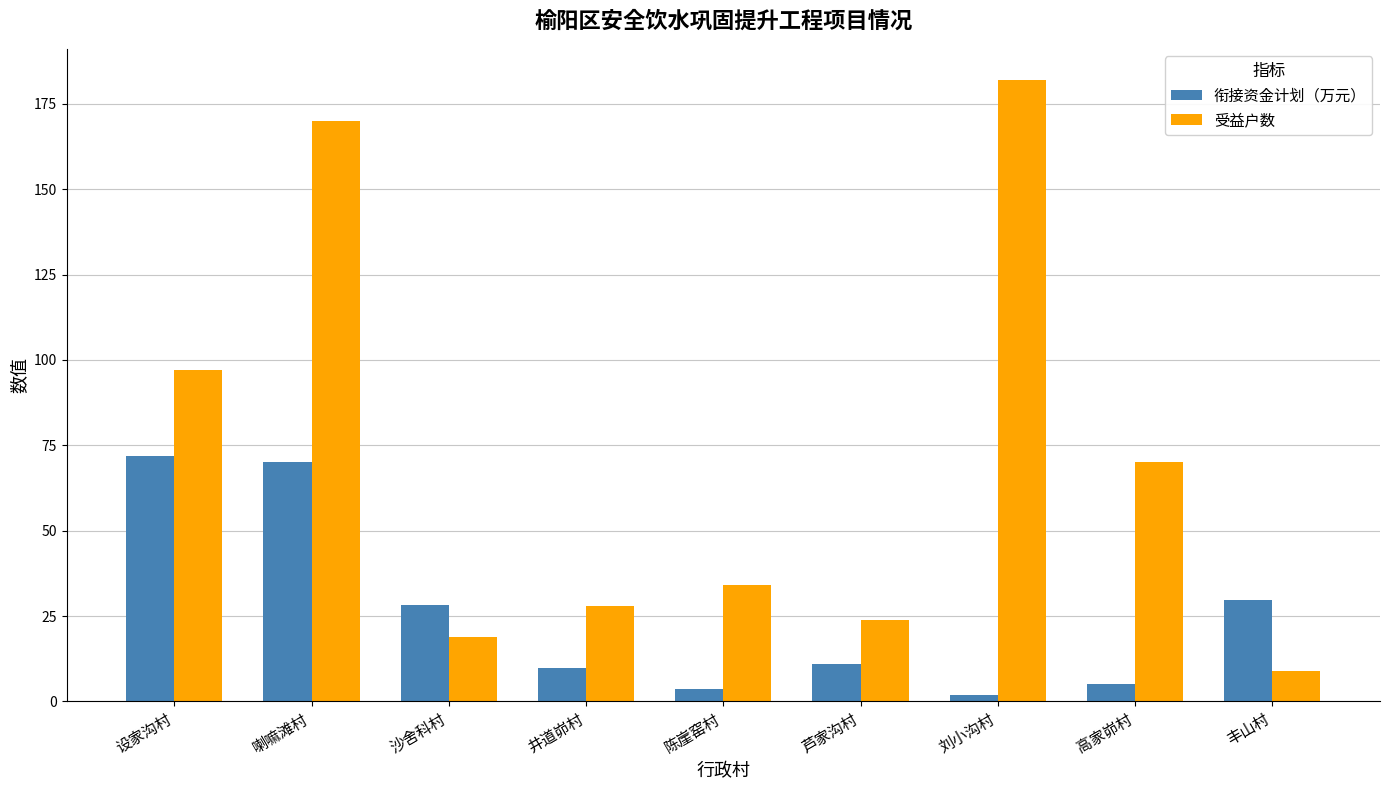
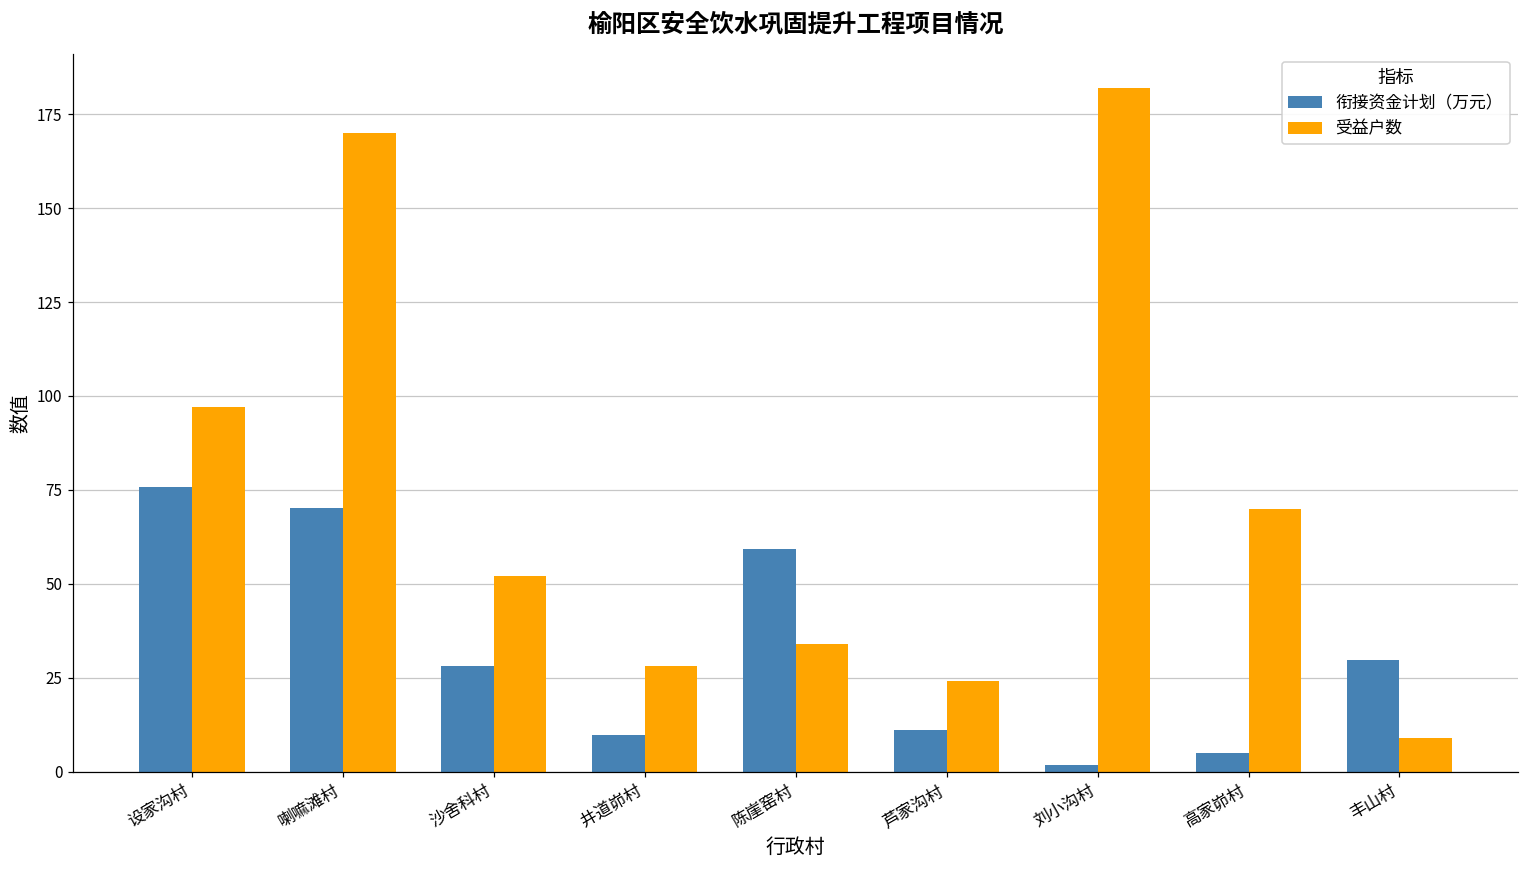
衔接资金计划（万元）, 设家沟村: 72 -> 76
受益户数, 沙舍科村: 19 -> 52
衔接资金计划（万元）, 陈崖窑村: 4 -> 59
